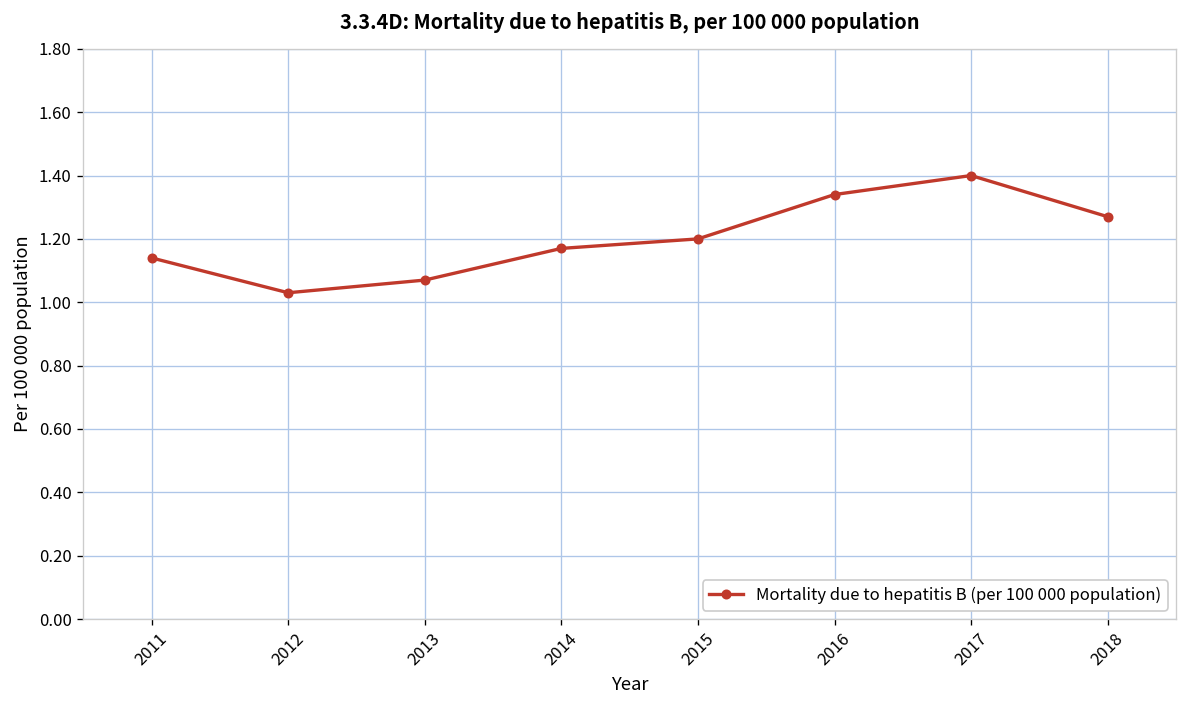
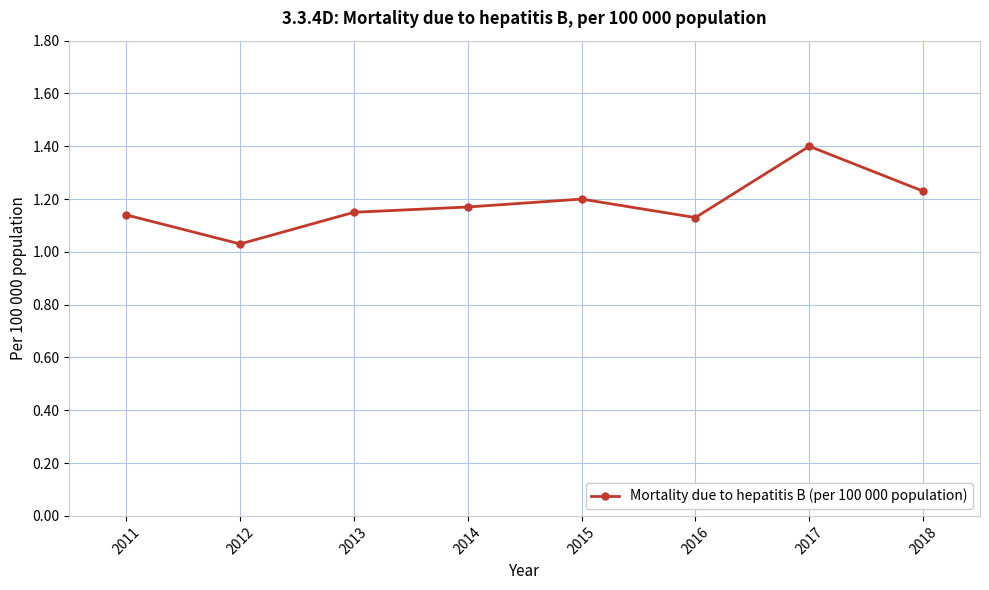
2013: 1.07 -> 1.15
2016: 1.34 -> 1.13
2018: 1.27 -> 1.23
